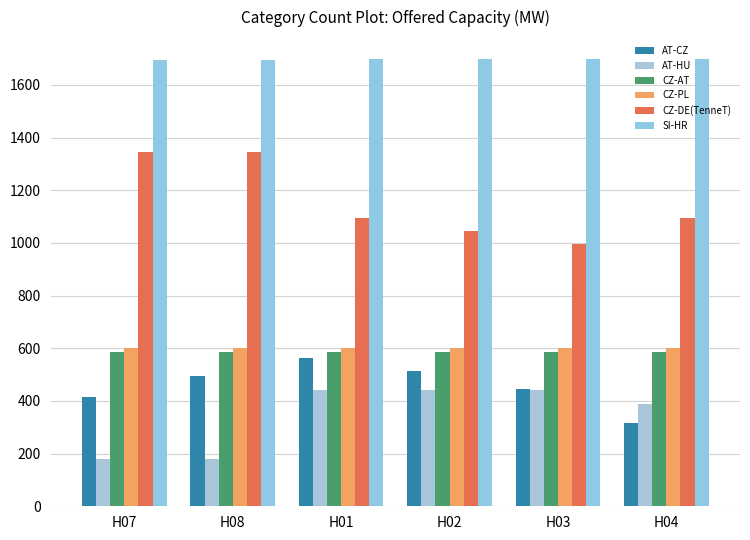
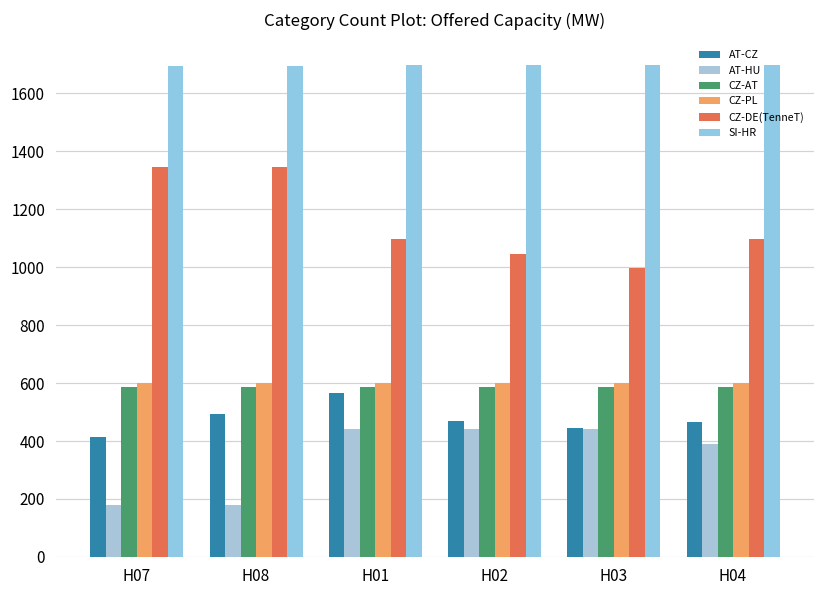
AT-CZ, H02: 520 -> 470
AT-CZ, H04: 320 -> 470
